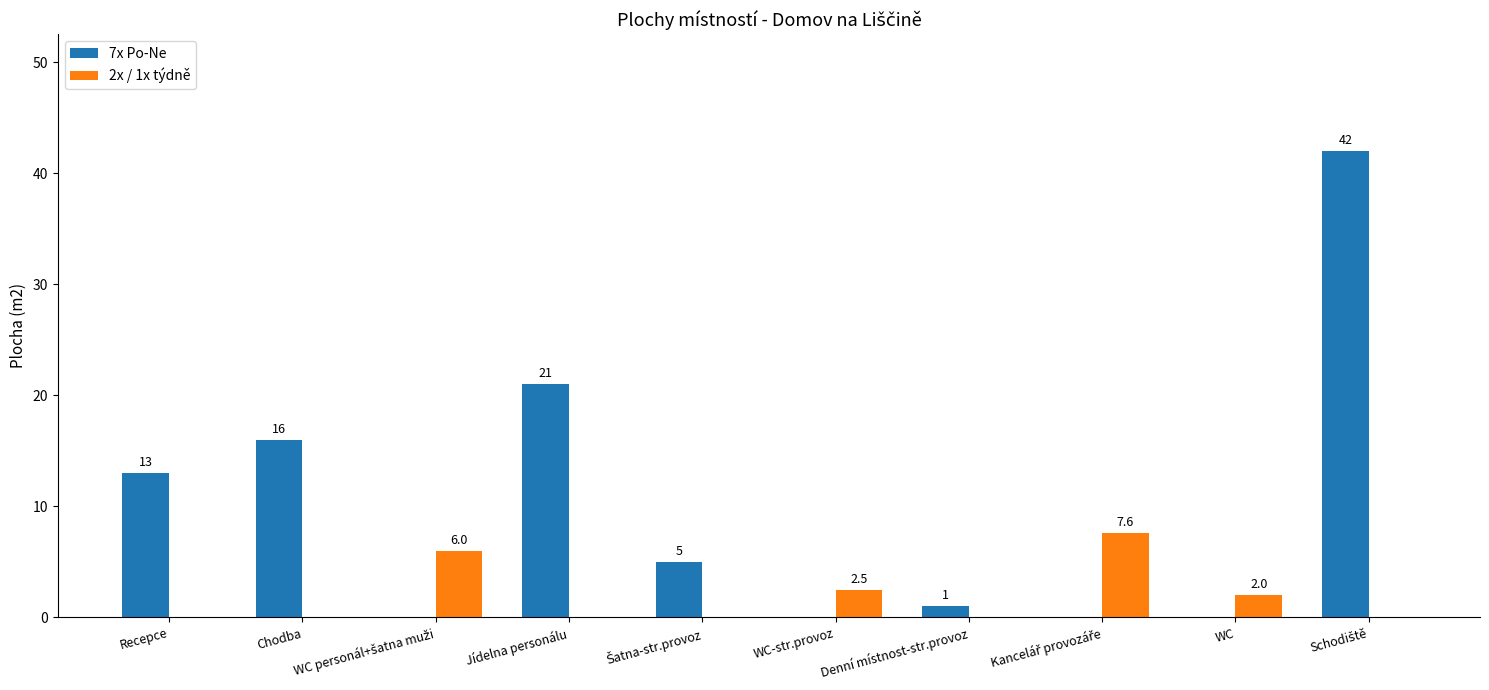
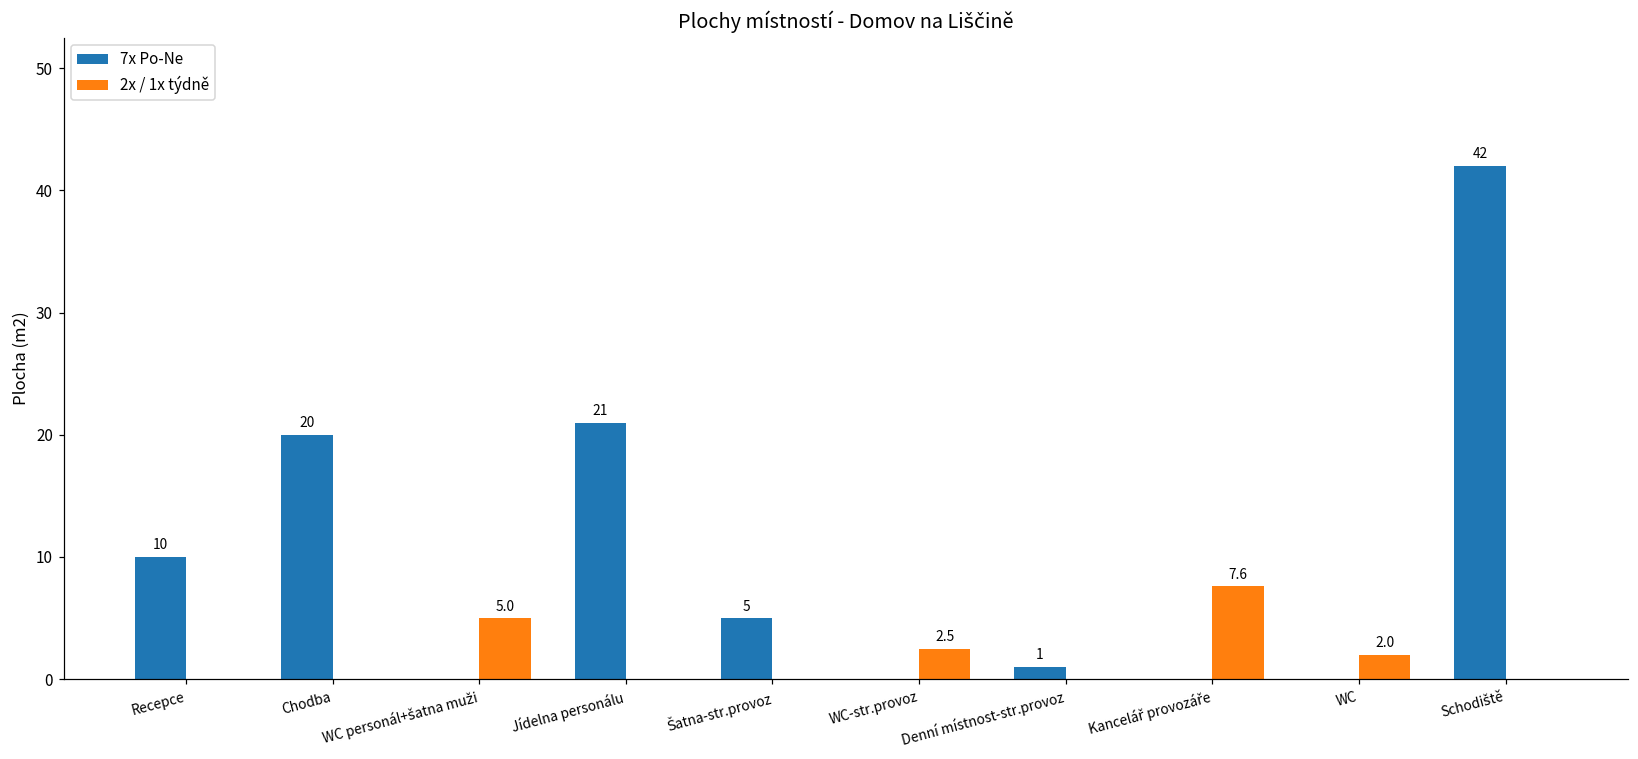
7x Po-Ne, Recepce: 13 -> 10
7x Po-Ne, Chodba: 16 -> 20
2x / 1x týdně, WC personál+šatna muži: 6.0 -> 5.0
